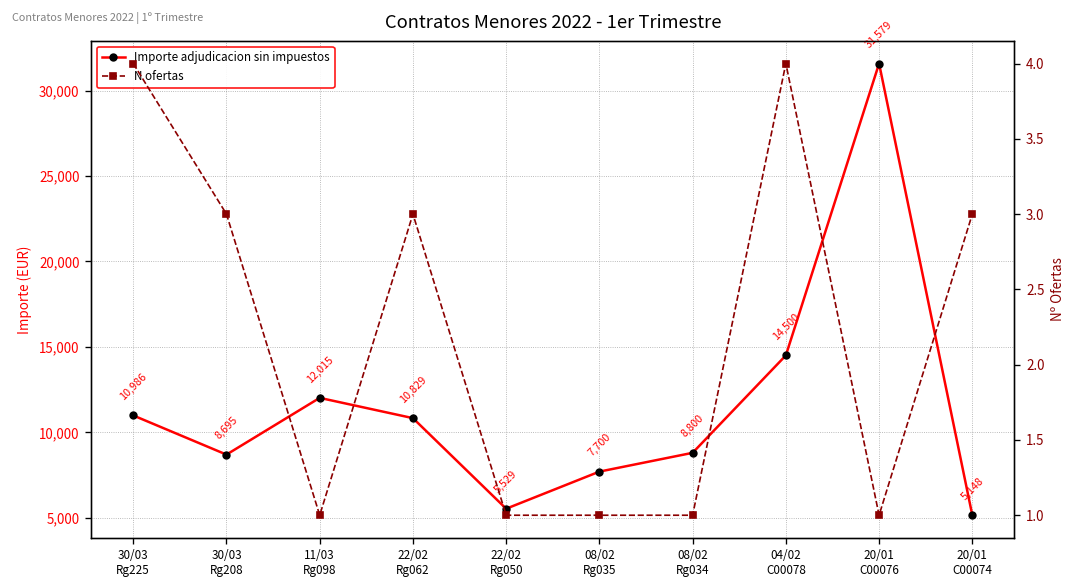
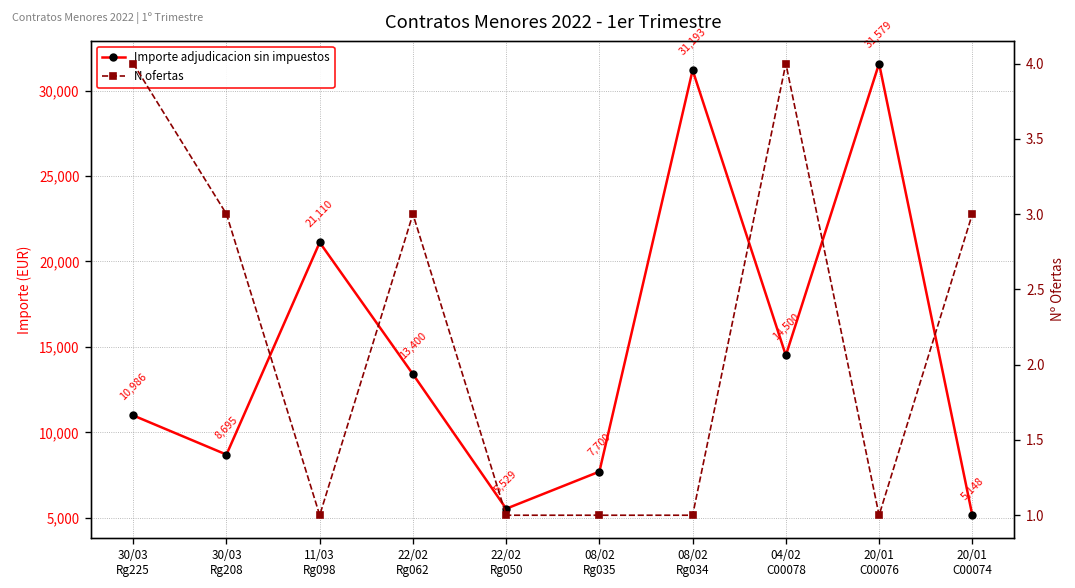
Importe adjudicacion sin impuestos, 11/03 Rg098: 12,015 -> 21,110
Importe adjudicacion sin impuestos, 22/02 Rg062: 10,829 -> 13,400
Importe adjudicacion sin impuestos, 08/02 Rg034: 8,800 -> 31,193
